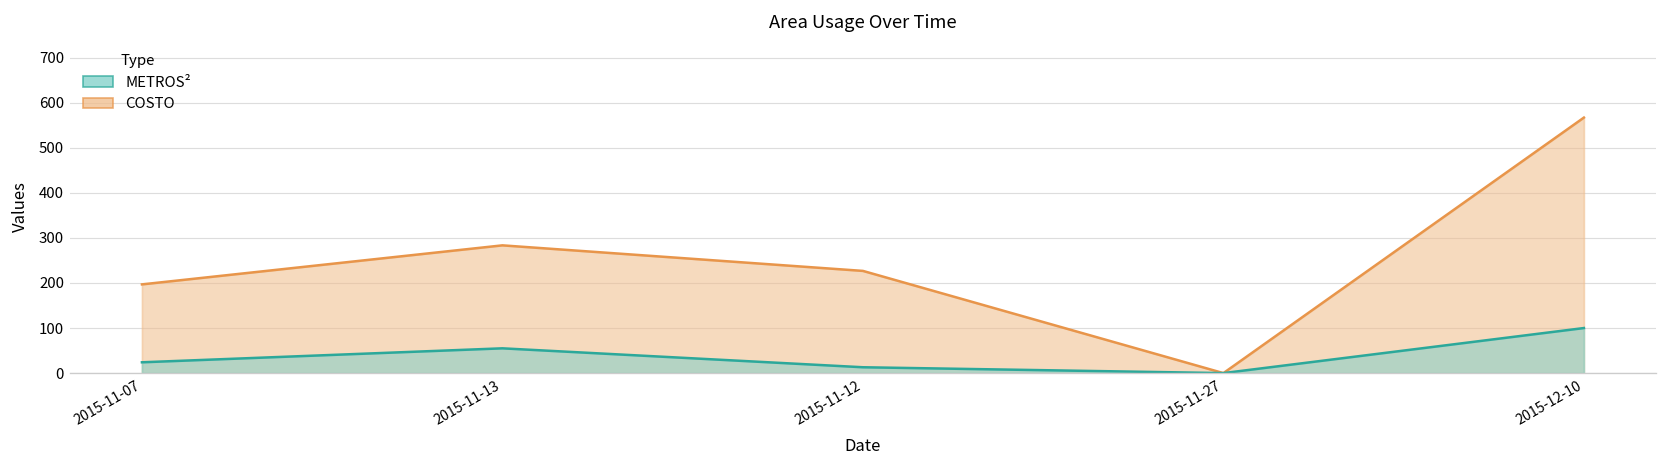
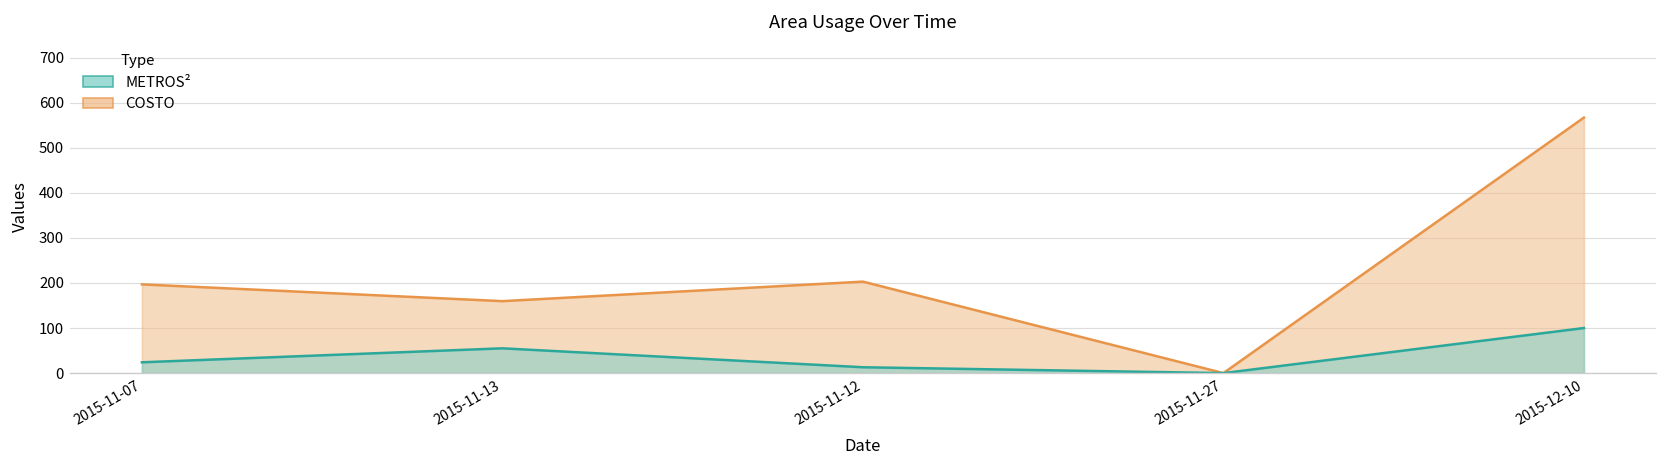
COSTO, 2015-11-13: 280 -> 160
COSTO, 2015-11-12: 230 -> 200
